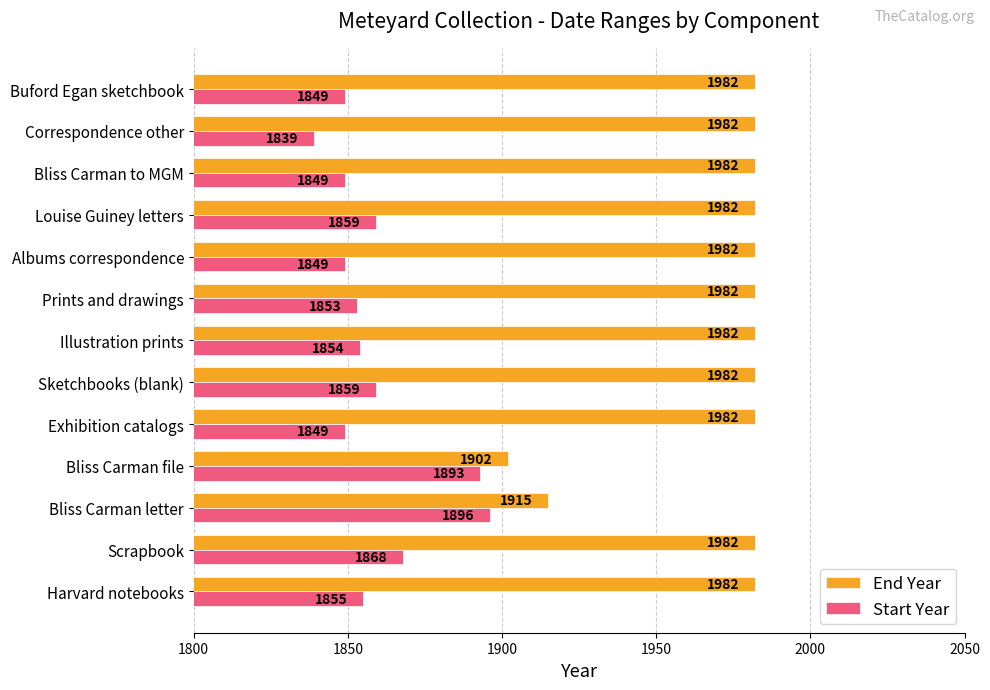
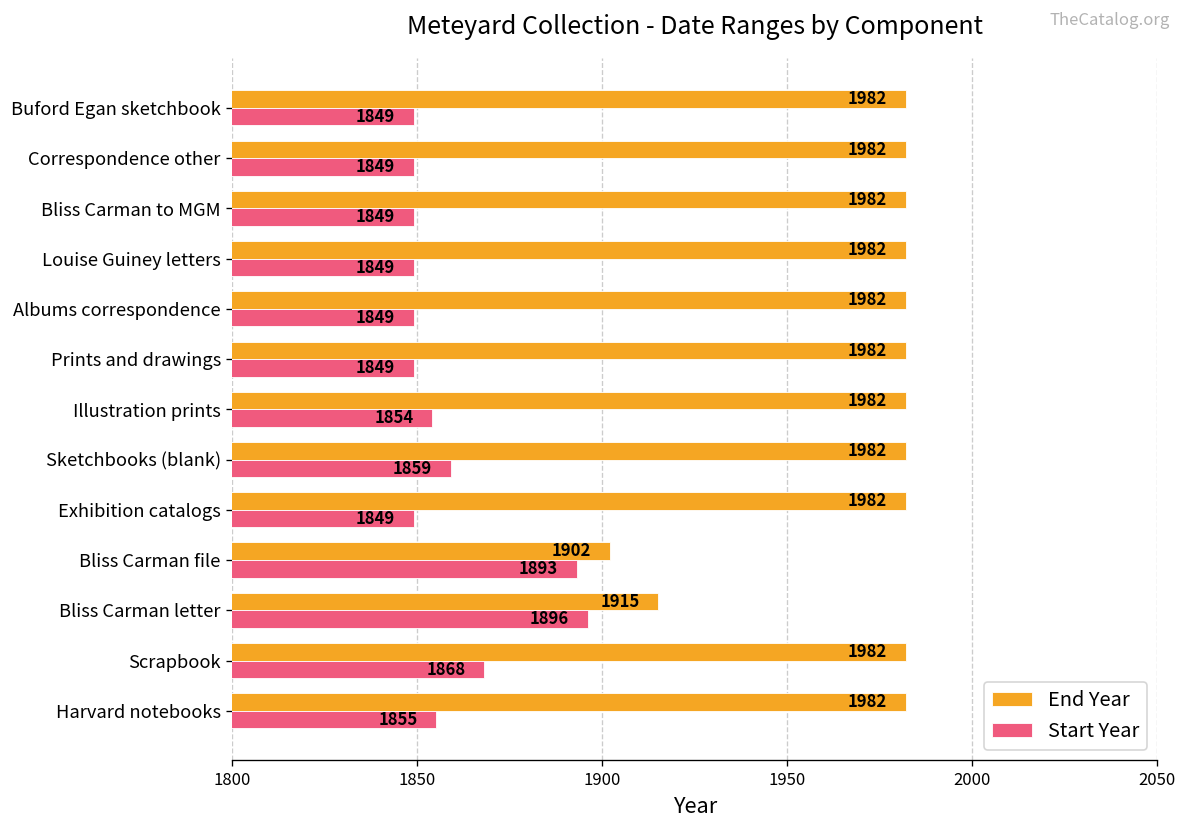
Start Year, Correspondence other: 1839 -> 1849
Start Year, Louise Guiney letters: 1859 -> 1849
Start Year, Prints and drawings: 1853 -> 1849
